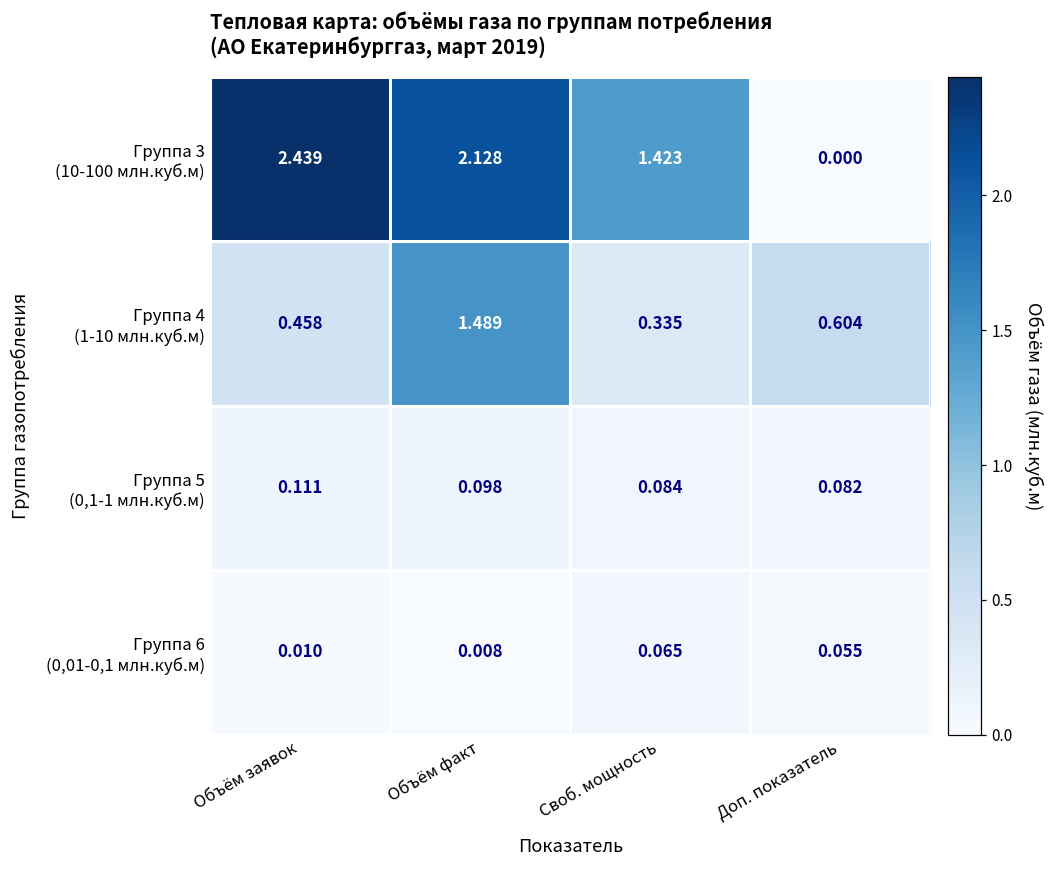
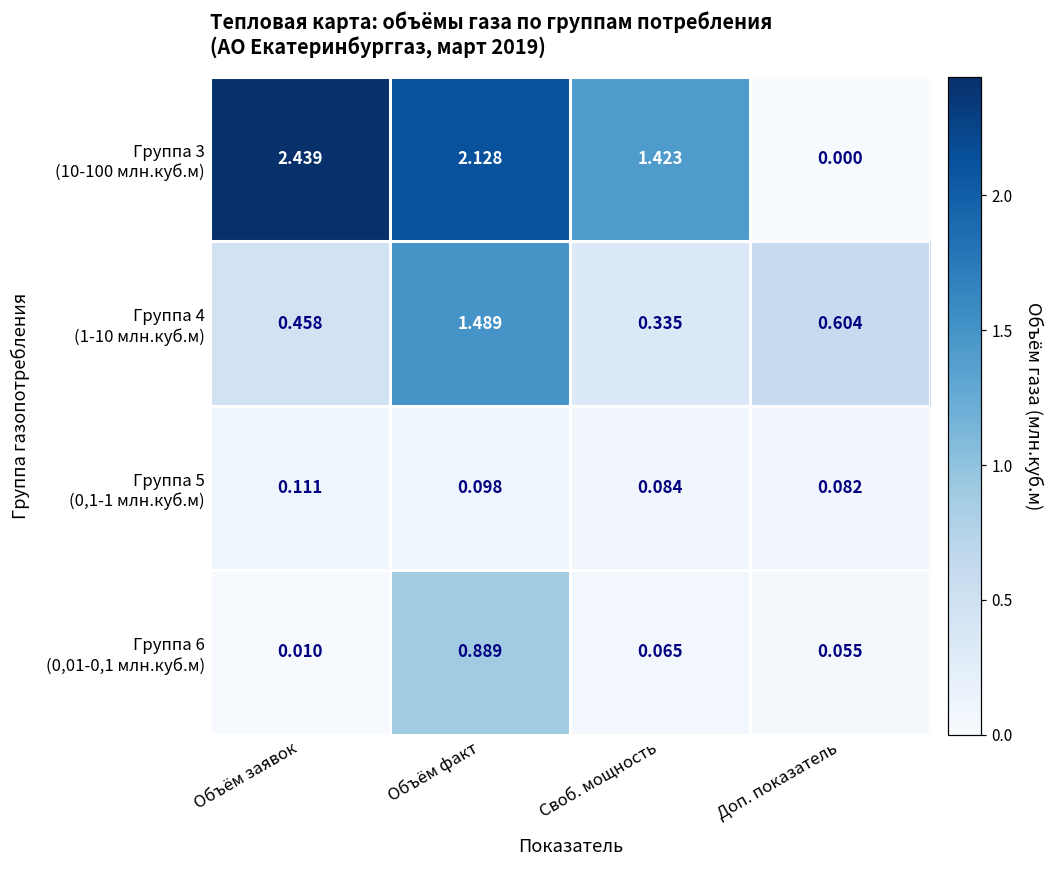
Группа 6 (0,01-0,1 млн.куб.м), Объём факт: 0.008 -> 0.889
